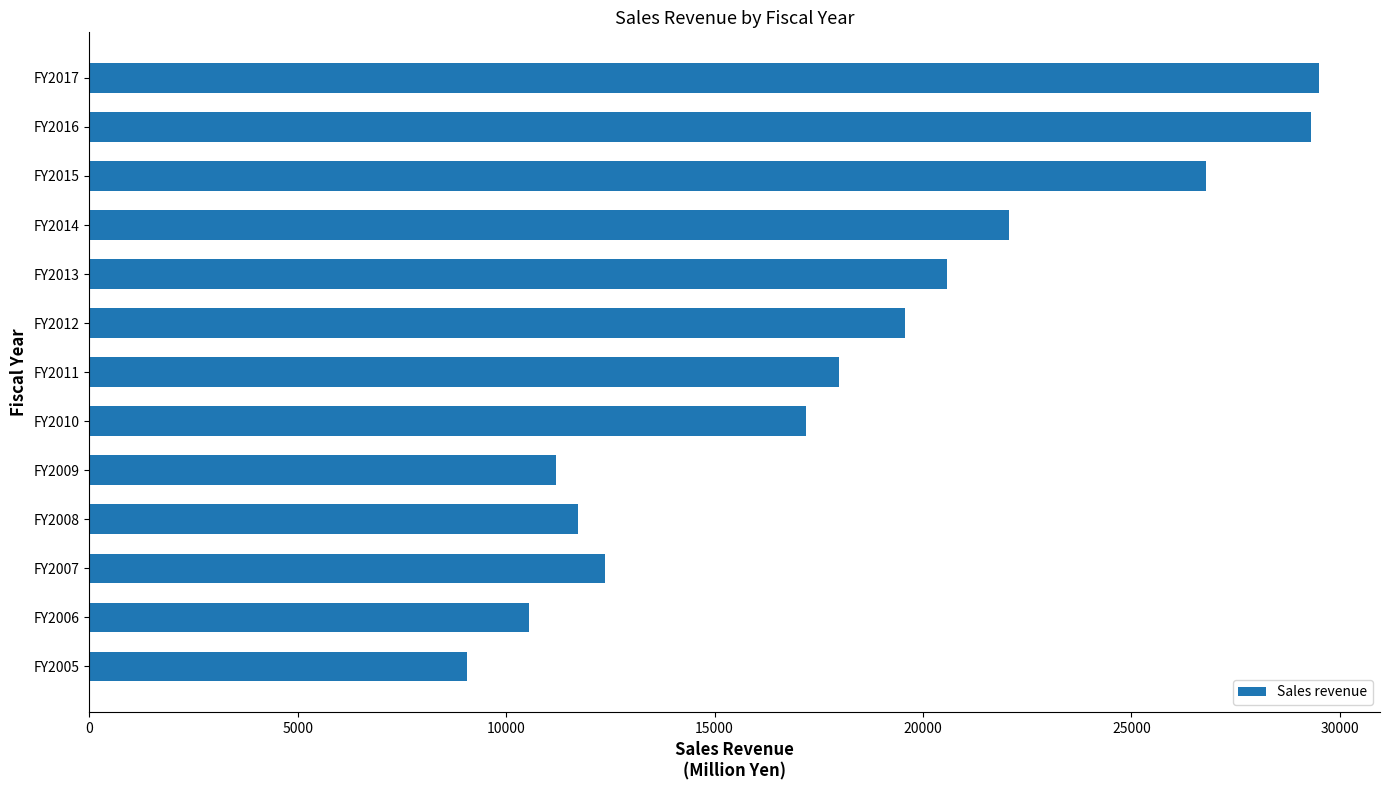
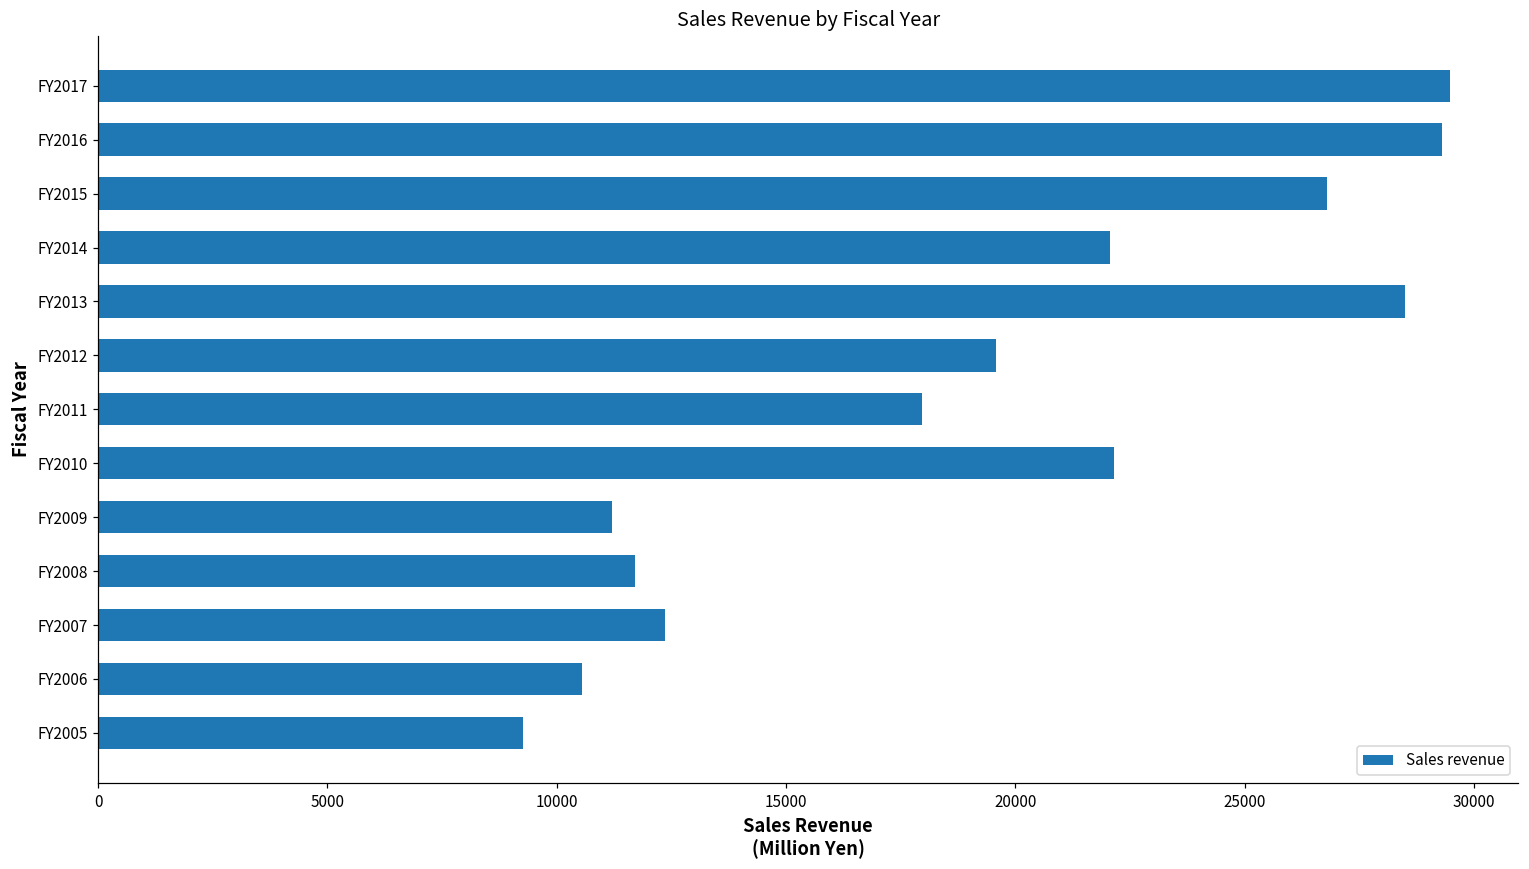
FY2013: 20600 -> 28500
FY2010: 17200 -> 22100
FY2005: 9100 -> 9300
